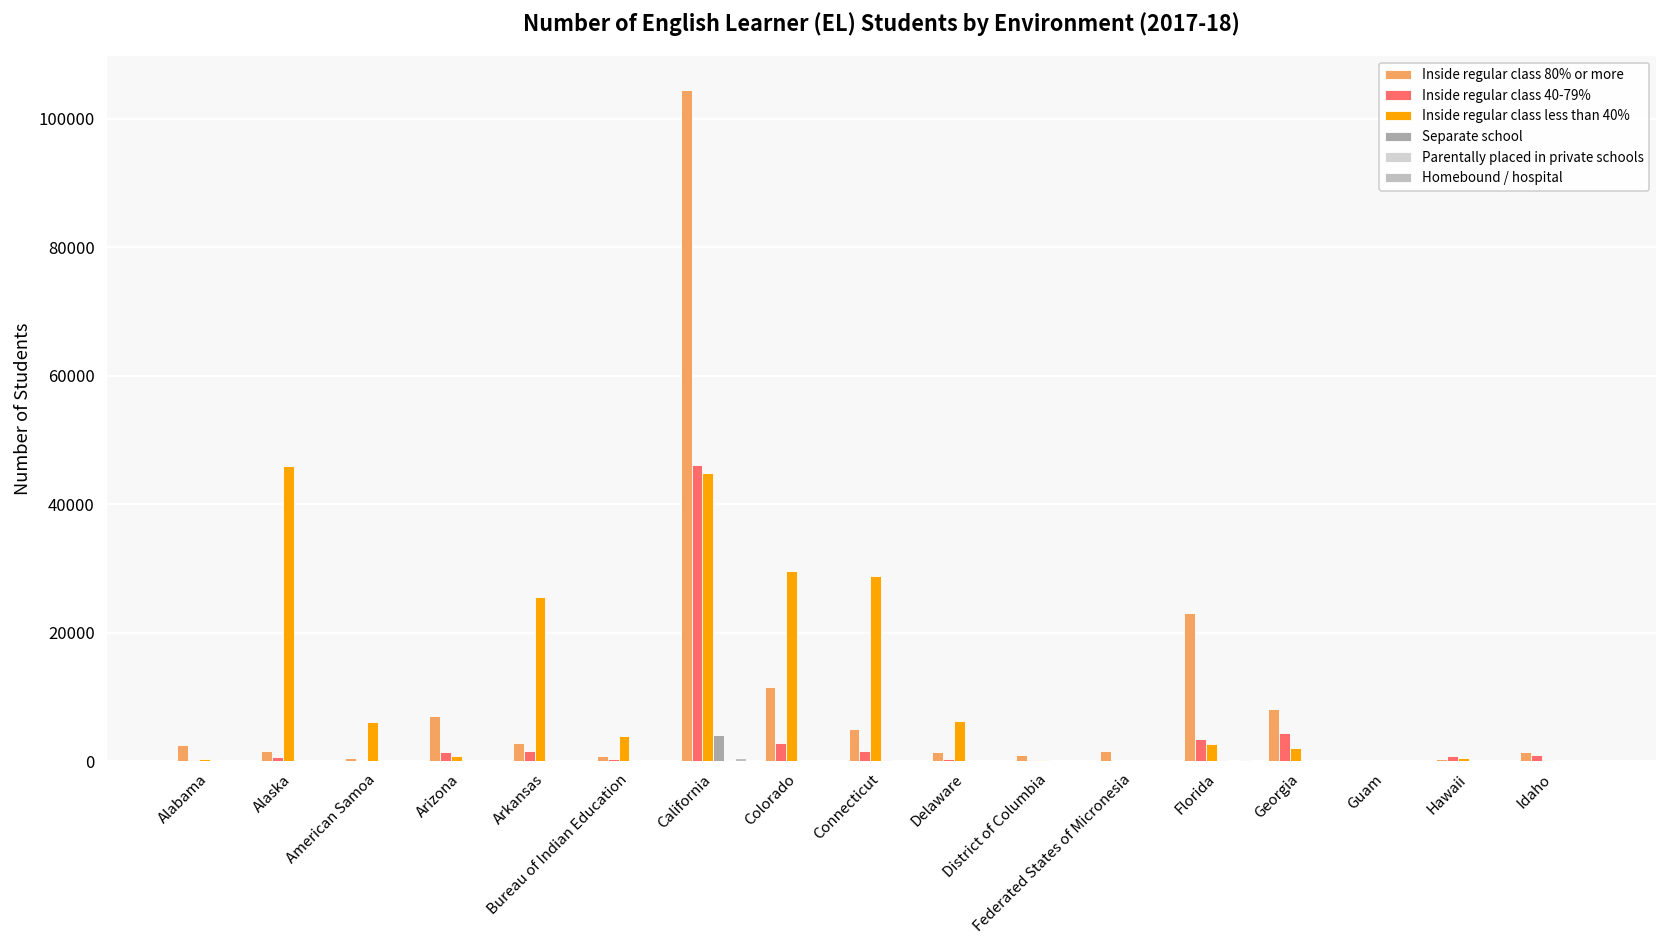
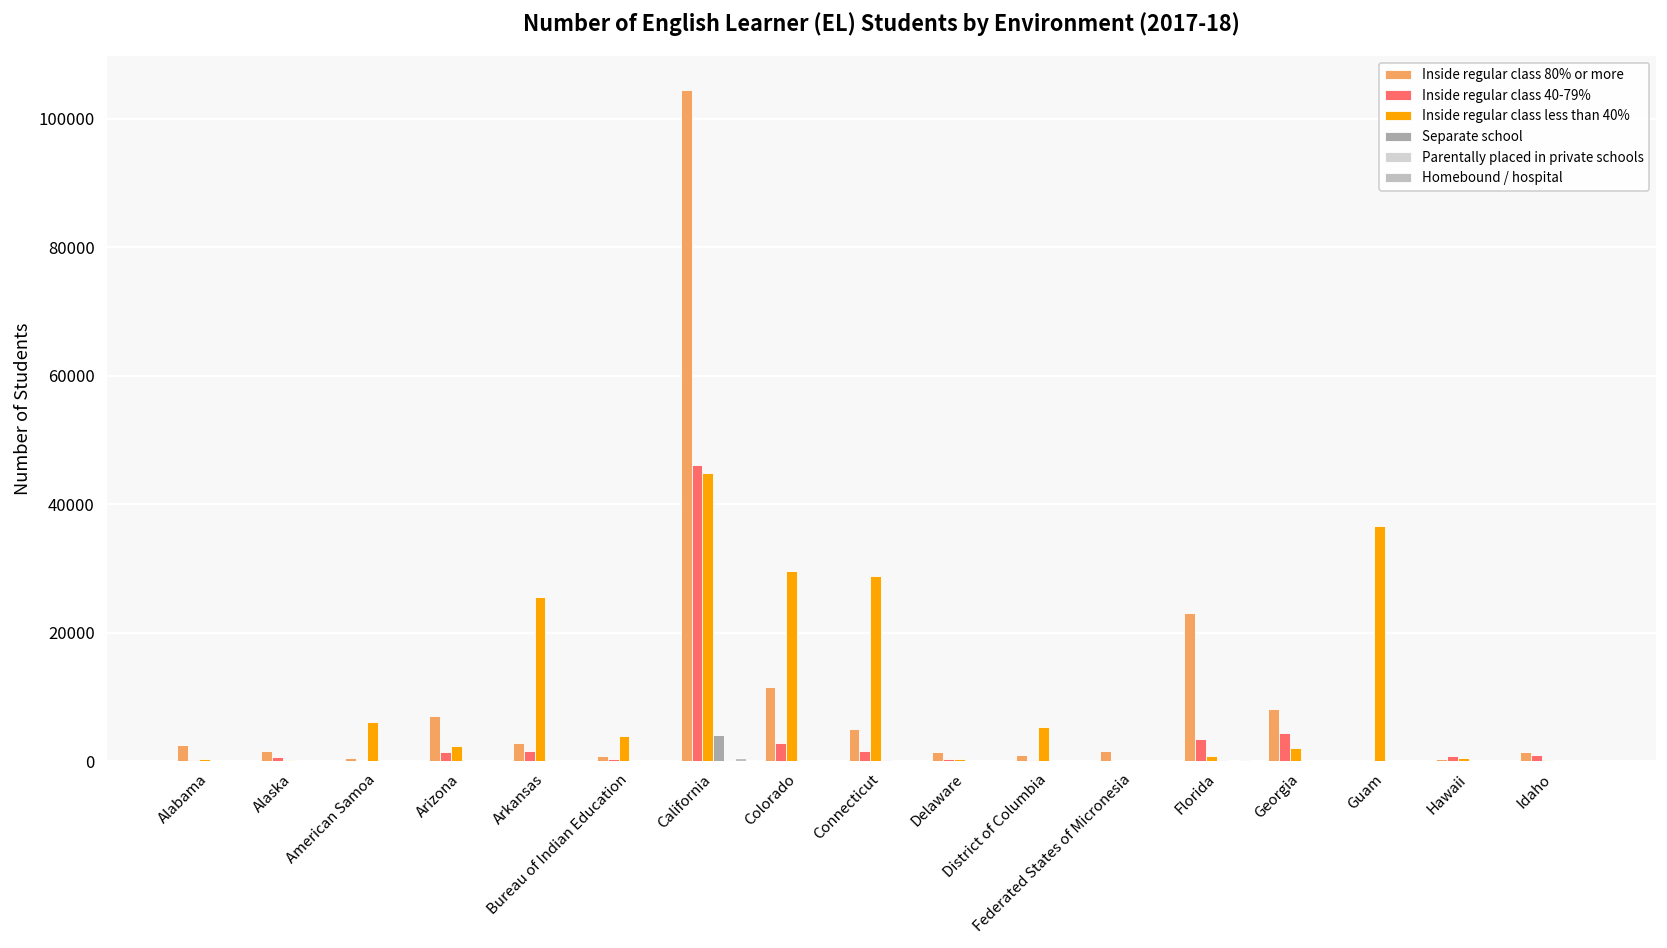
Inside regular class less than 40%, Alaska: 46000 -> 0
Inside regular class less than 40%, Arizona: 1000 -> 2000
Inside regular class less than 40%, Delaware: 6000 -> 0
Inside regular class less than 40%, District of Columbia: 0 -> 5000
Inside regular class less than 40%, Florida: 3000 -> 1000
Inside regular class less than 40%, Guam: 0 -> 37000
